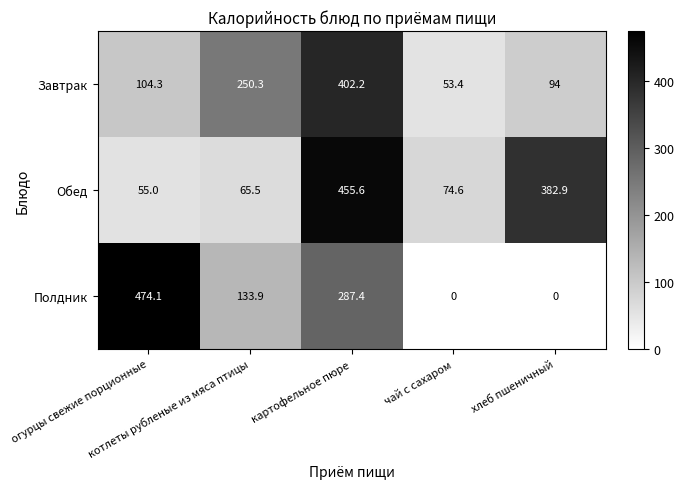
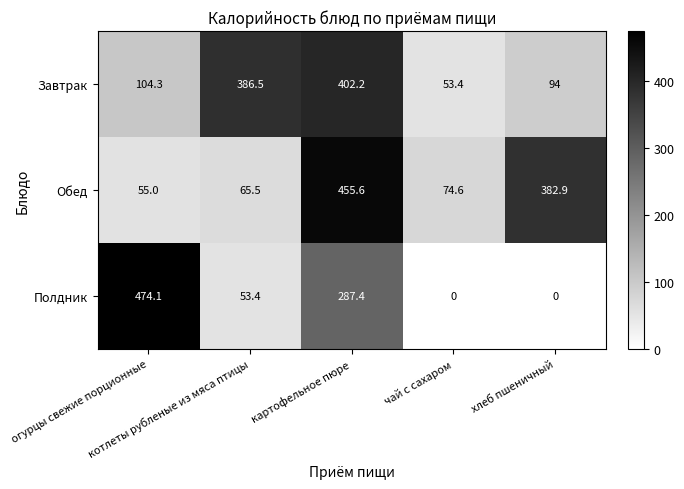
Завтрак, котлеты рубленые из мяса птицы: 250.3 -> 386.5
Полдник, котлеты рубленые из мяса птицы: 133.9 -> 53.4
